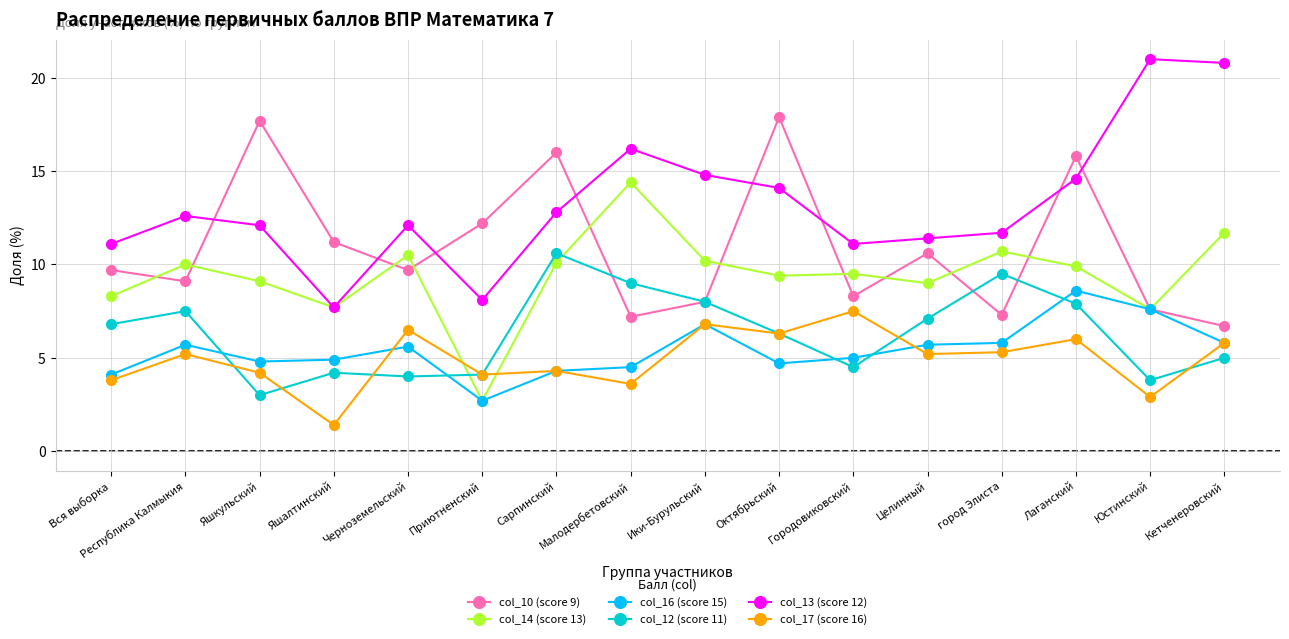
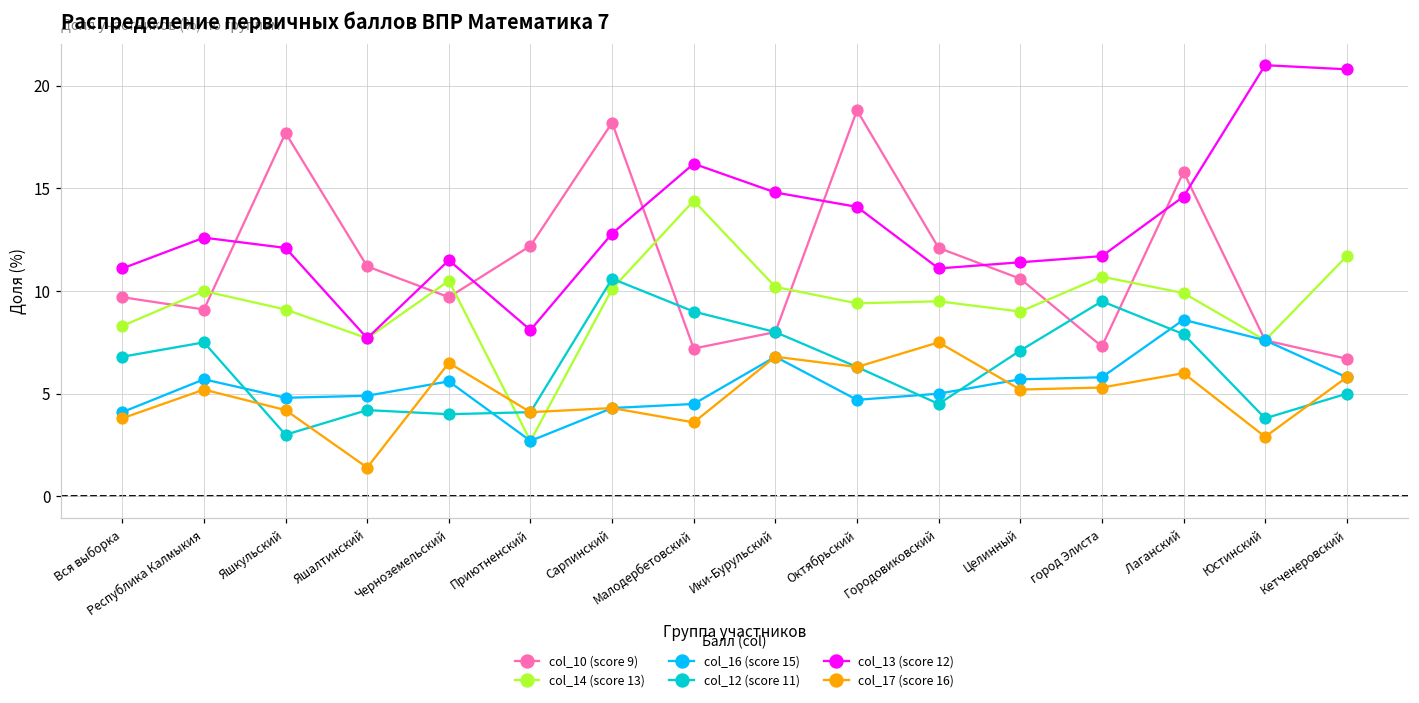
col_13 (score 12), Черноземельский: 12.1 -> 11.5
col_10 (score 9), Сарпинский: 16.0 -> 18.2
col_10 (score 9), Октябрьский: 17.9 -> 18.8
col_10 (score 9), Городовиковский: 8.3 -> 12.1
